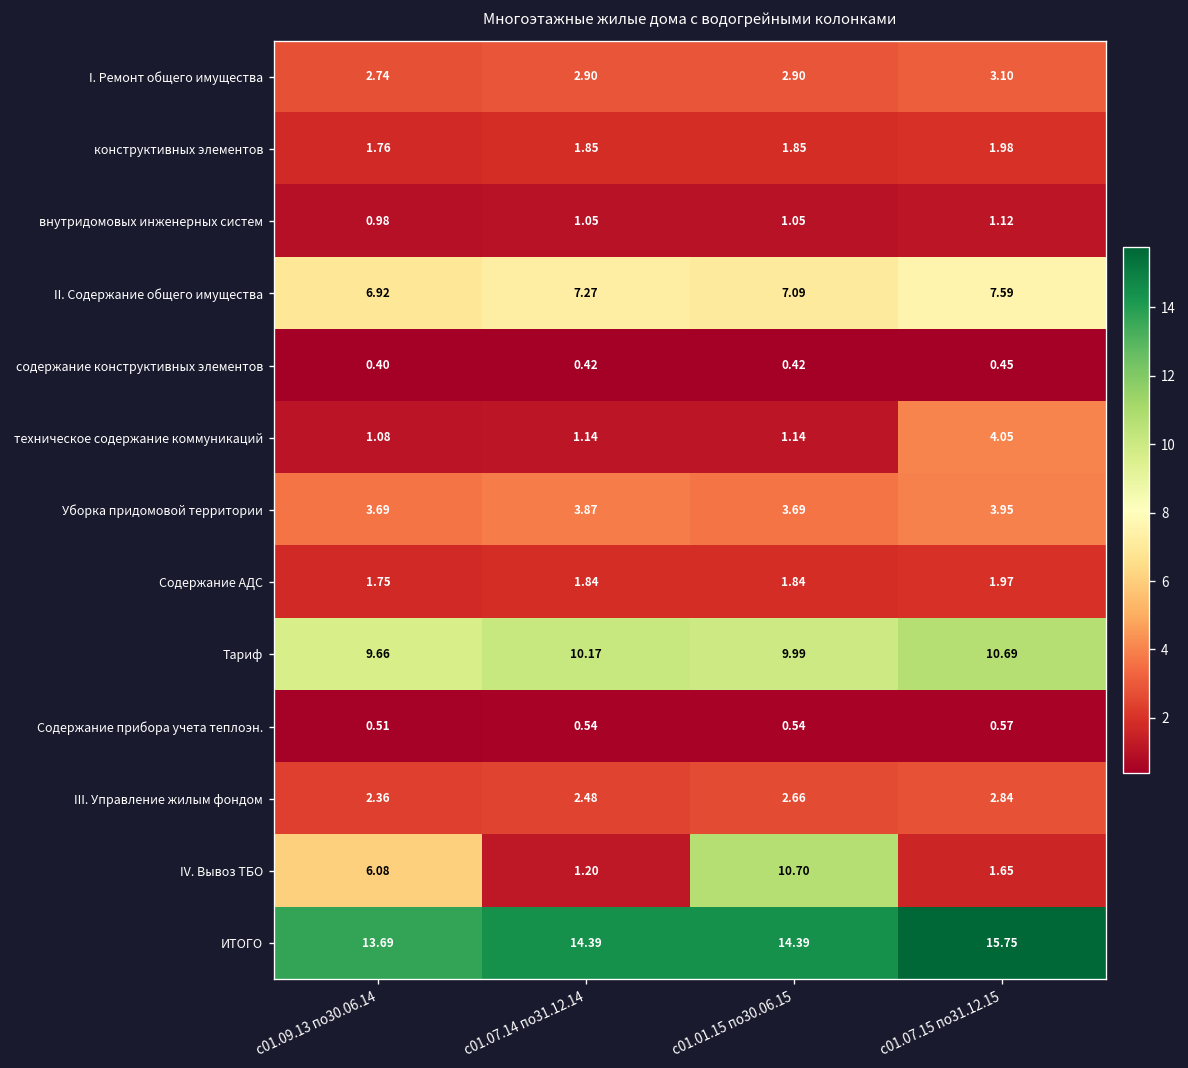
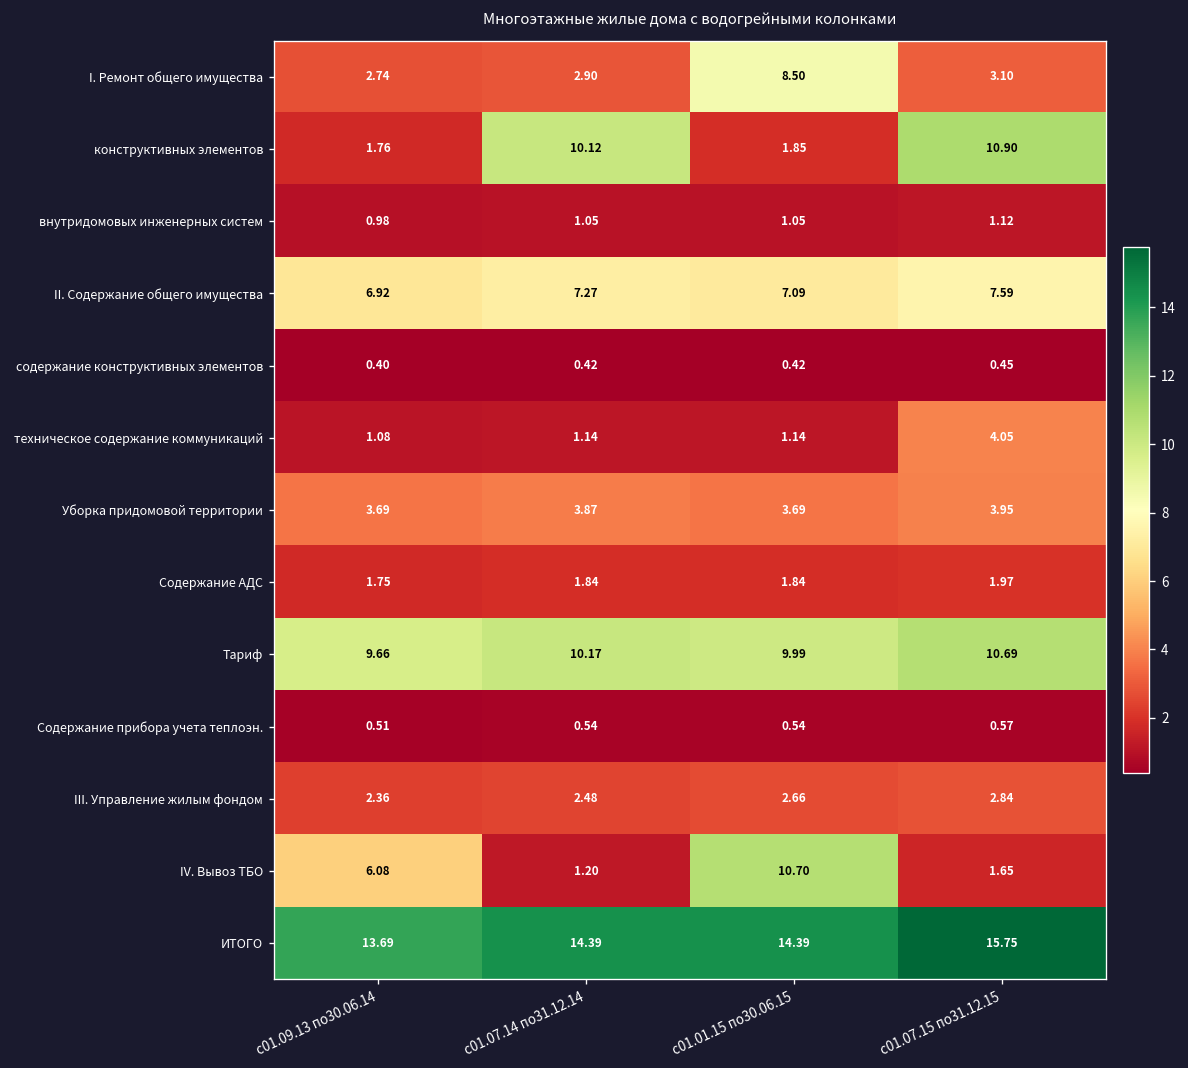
I. Ремонт общего имущества, с01.01.15 по30.06.15: 2.90 -> 8.50
конструктивных элементов, с01.07.14 по31.12.14: 1.85 -> 10.12
конструктивных элементов, с01.07.15 по31.12.15: 1.98 -> 10.90
